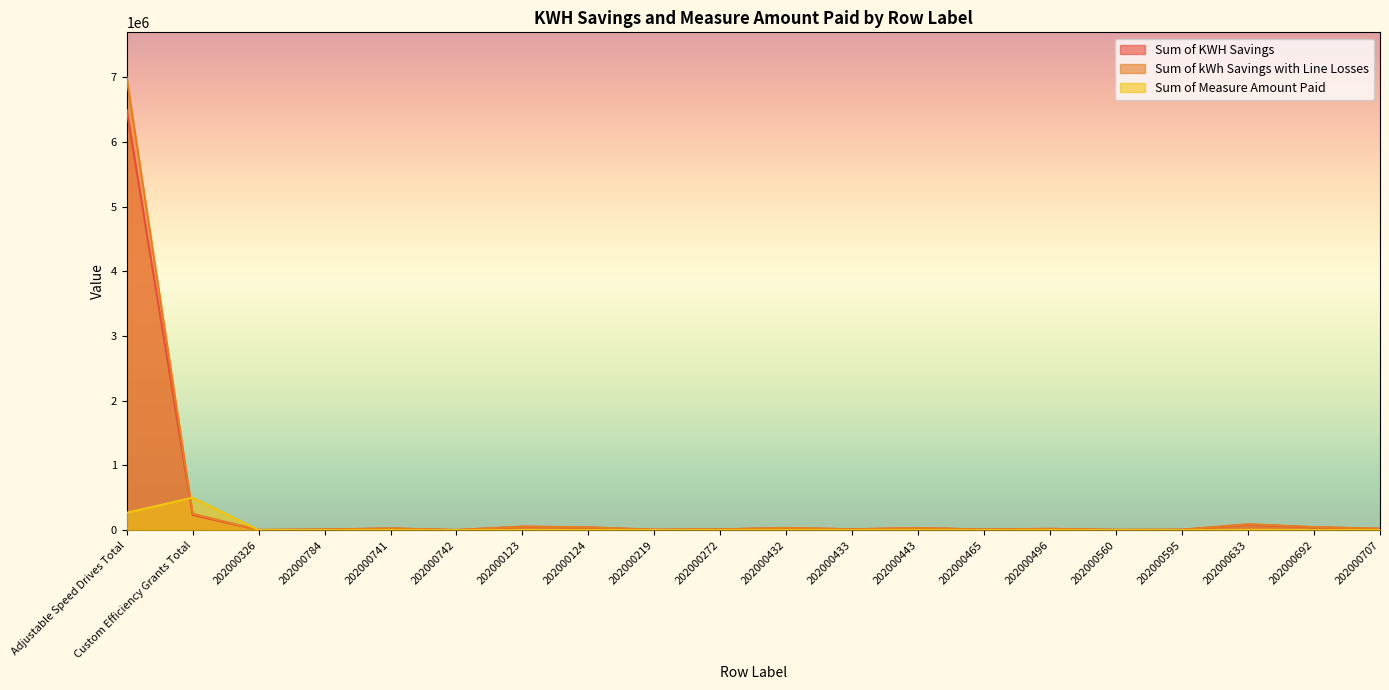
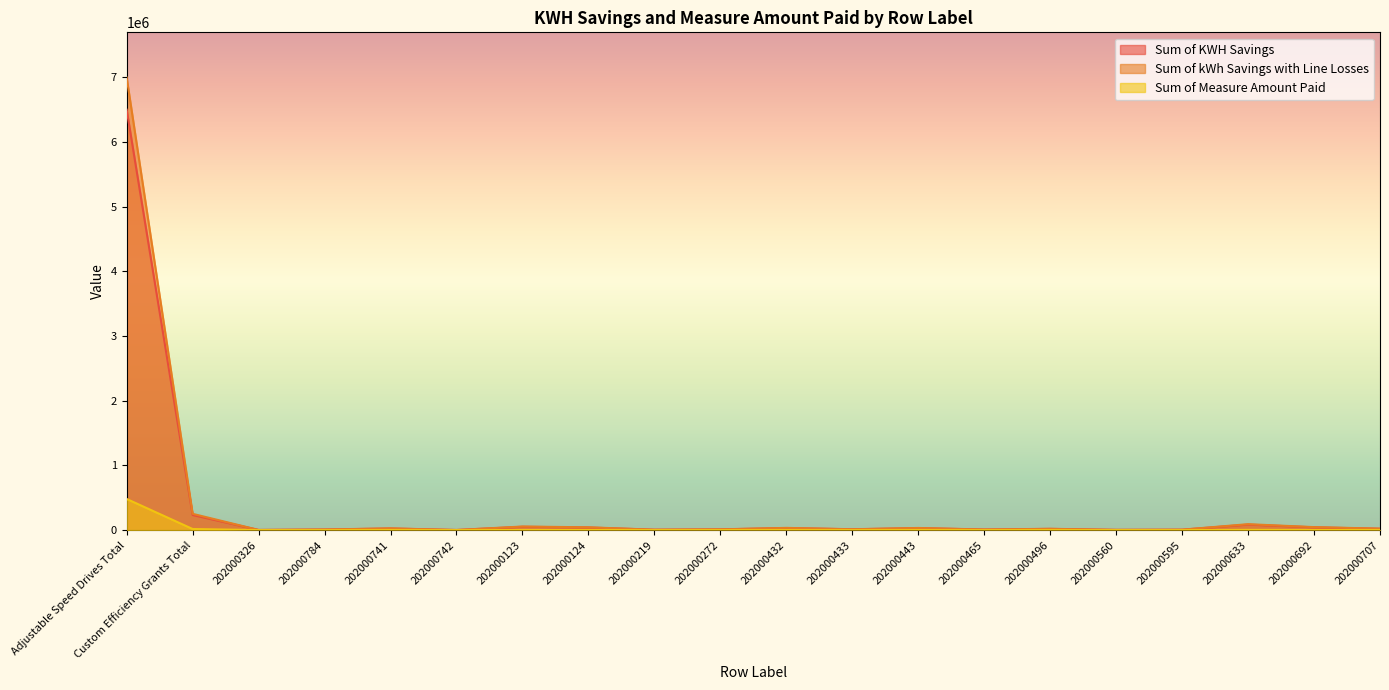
Sum of Measure Amount Paid, Adjustable Speed Drives Total: 300000 -> 500000
Sum of Measure Amount Paid, Custom Efficiency Grants Total: 500000 -> 0
